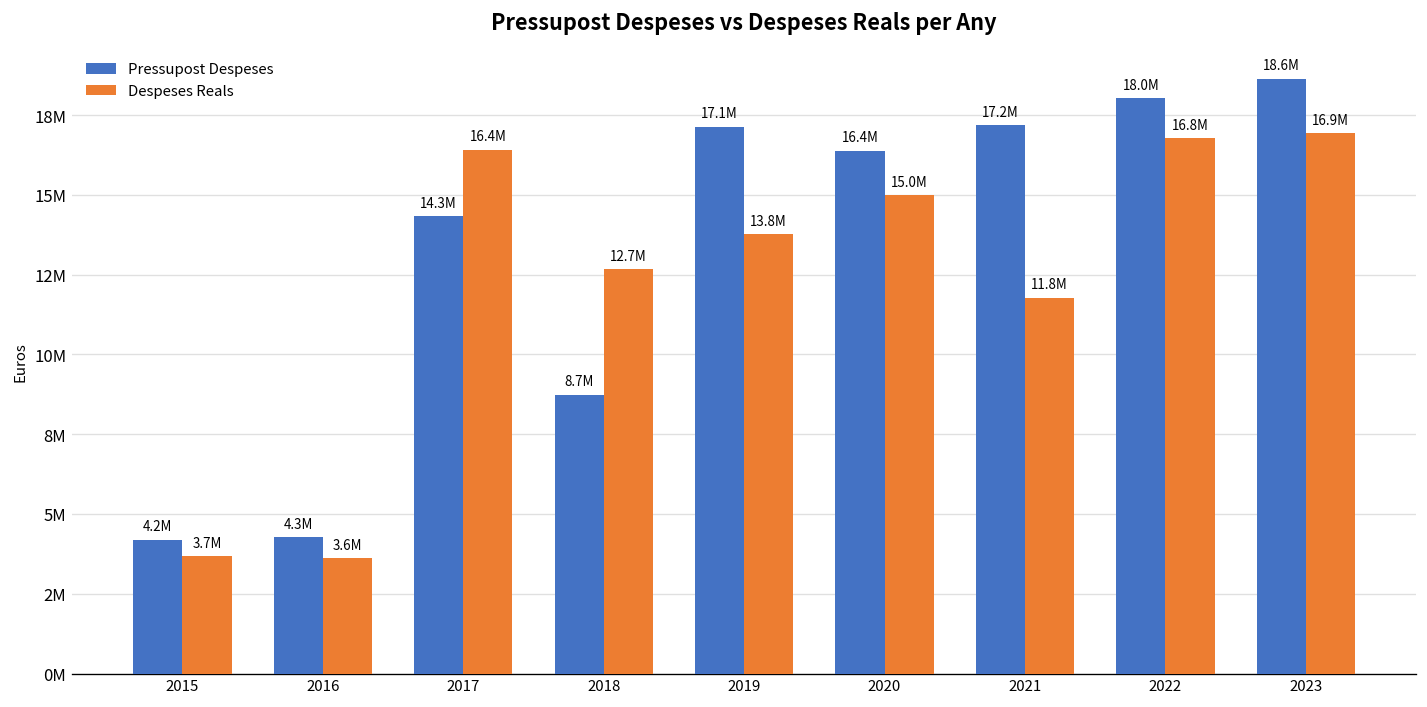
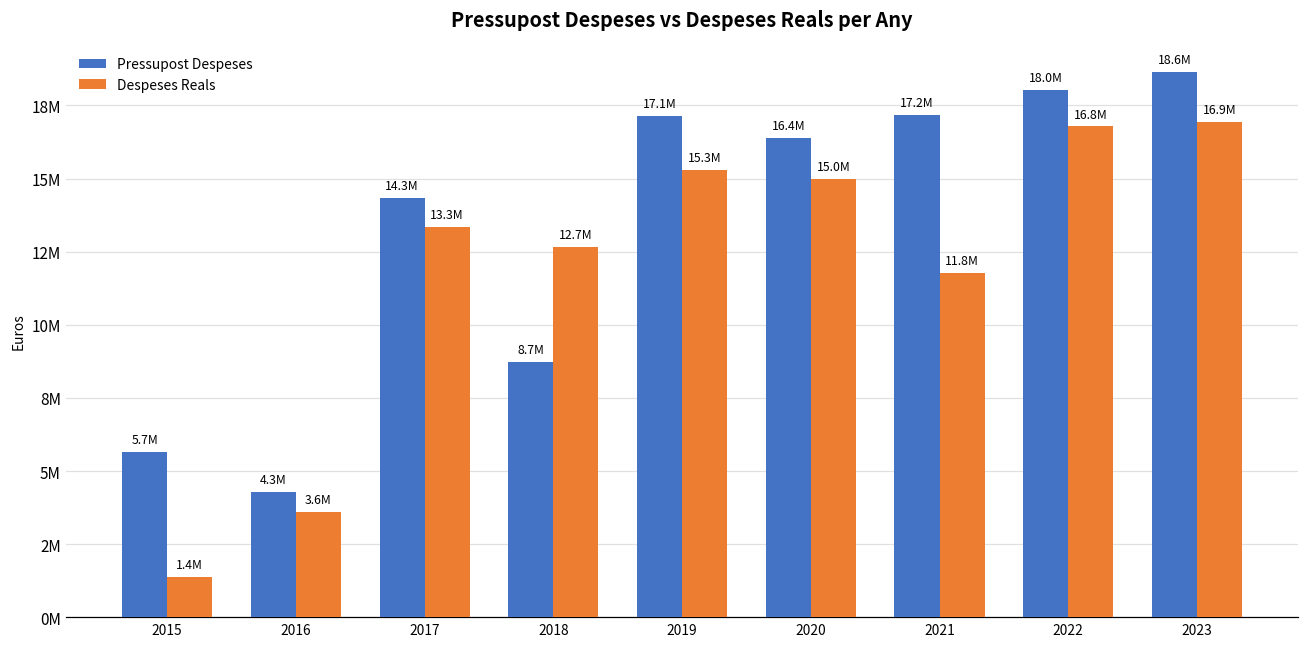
Pressupost Despeses, 2015: 4.2M -> 5.7M
Despeses Reals, 2015: 3.7M -> 1.4M
Despeses Reals, 2017: 16.4M -> 13.3M
Despeses Reals, 2019: 13.8M -> 15.3M
